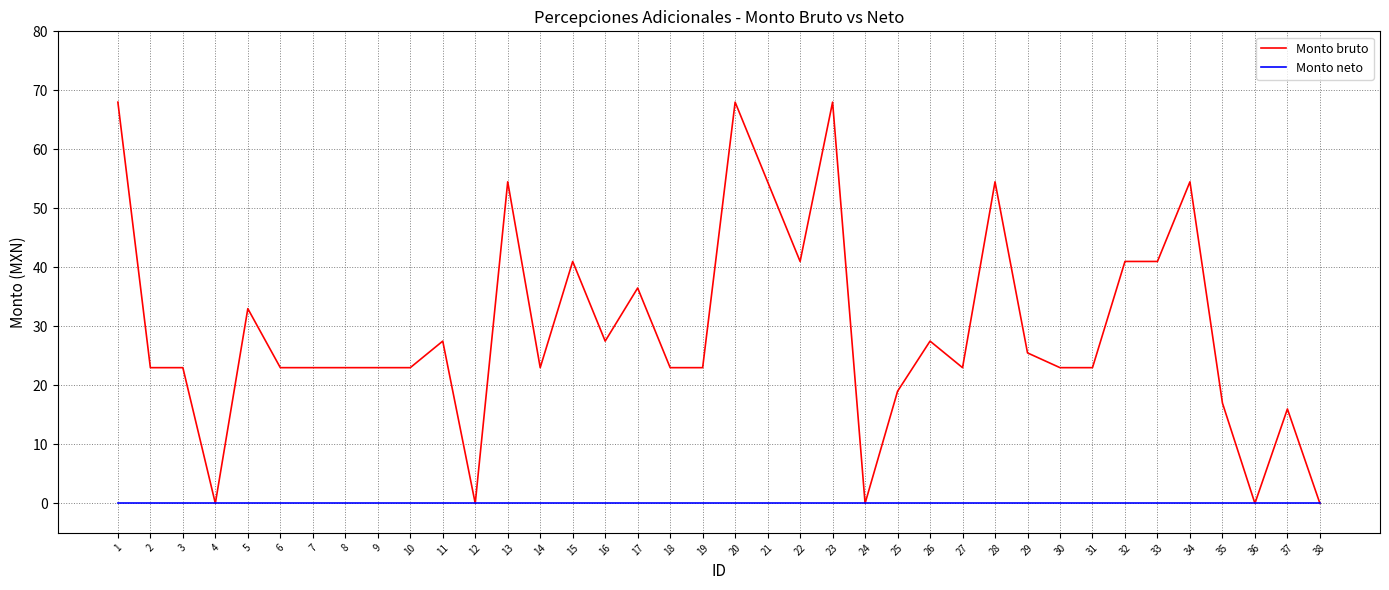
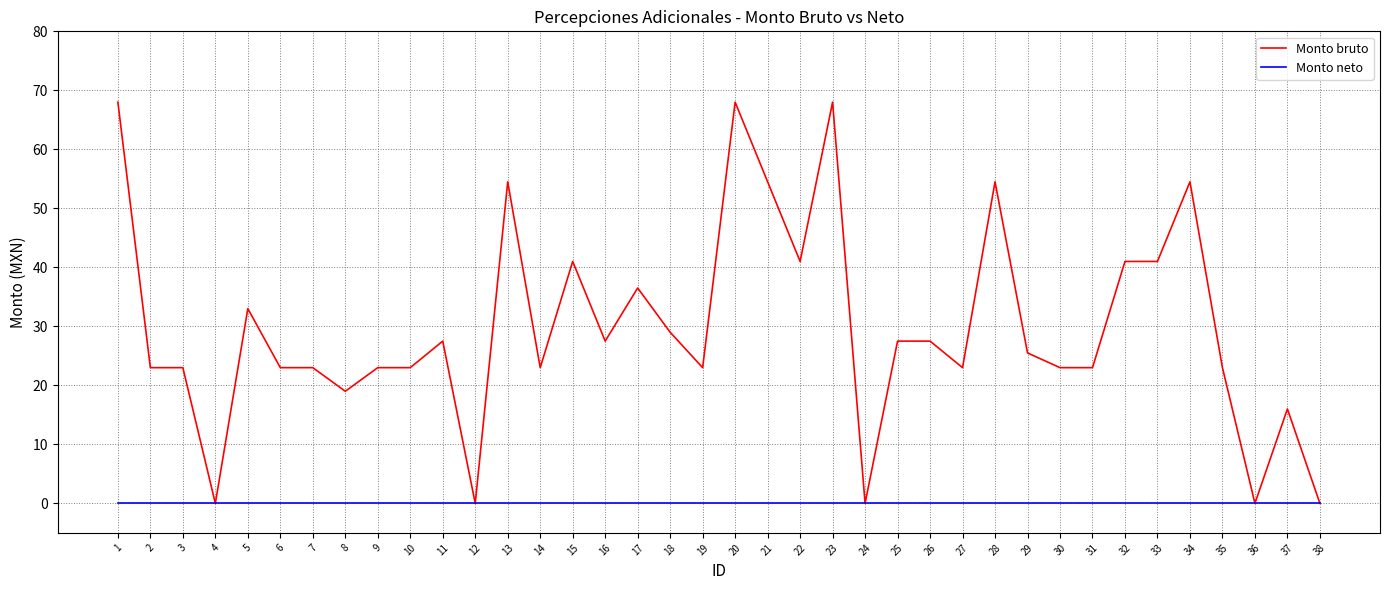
Monto bruto, 8: 23 -> 19
Monto bruto, 18: 23 -> 29
Monto bruto, 25: 19 -> 28
Monto bruto, 35: 17 -> 23
